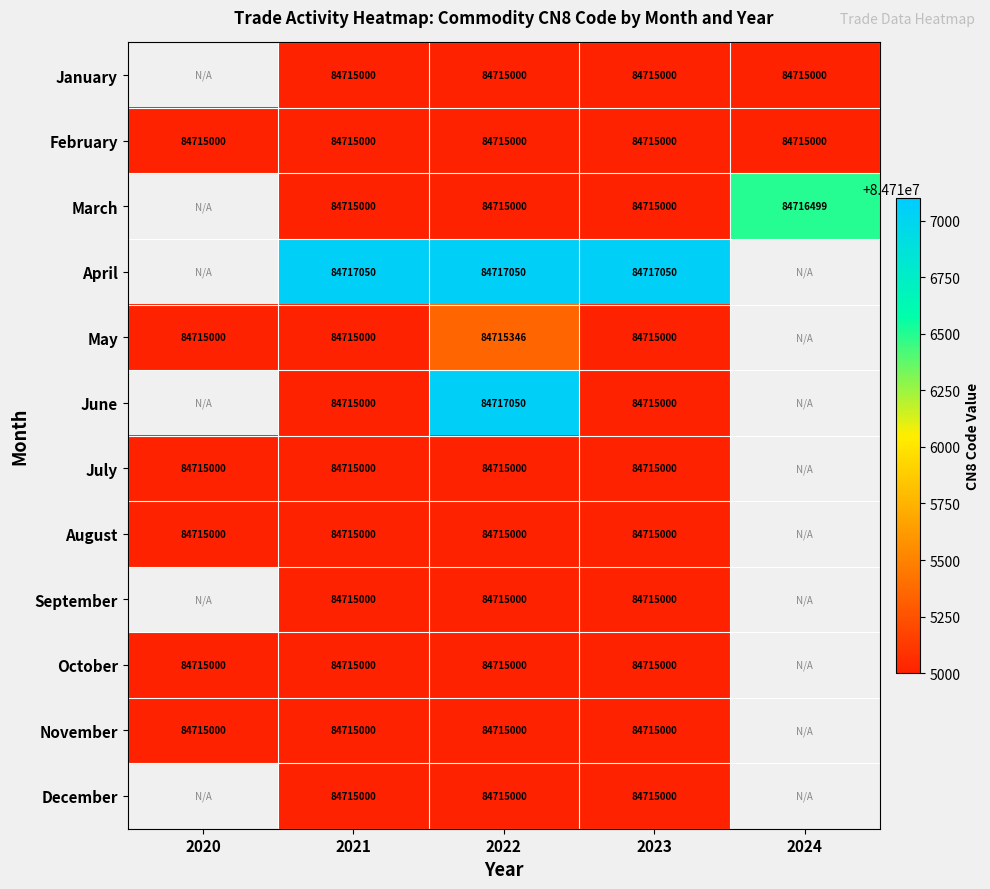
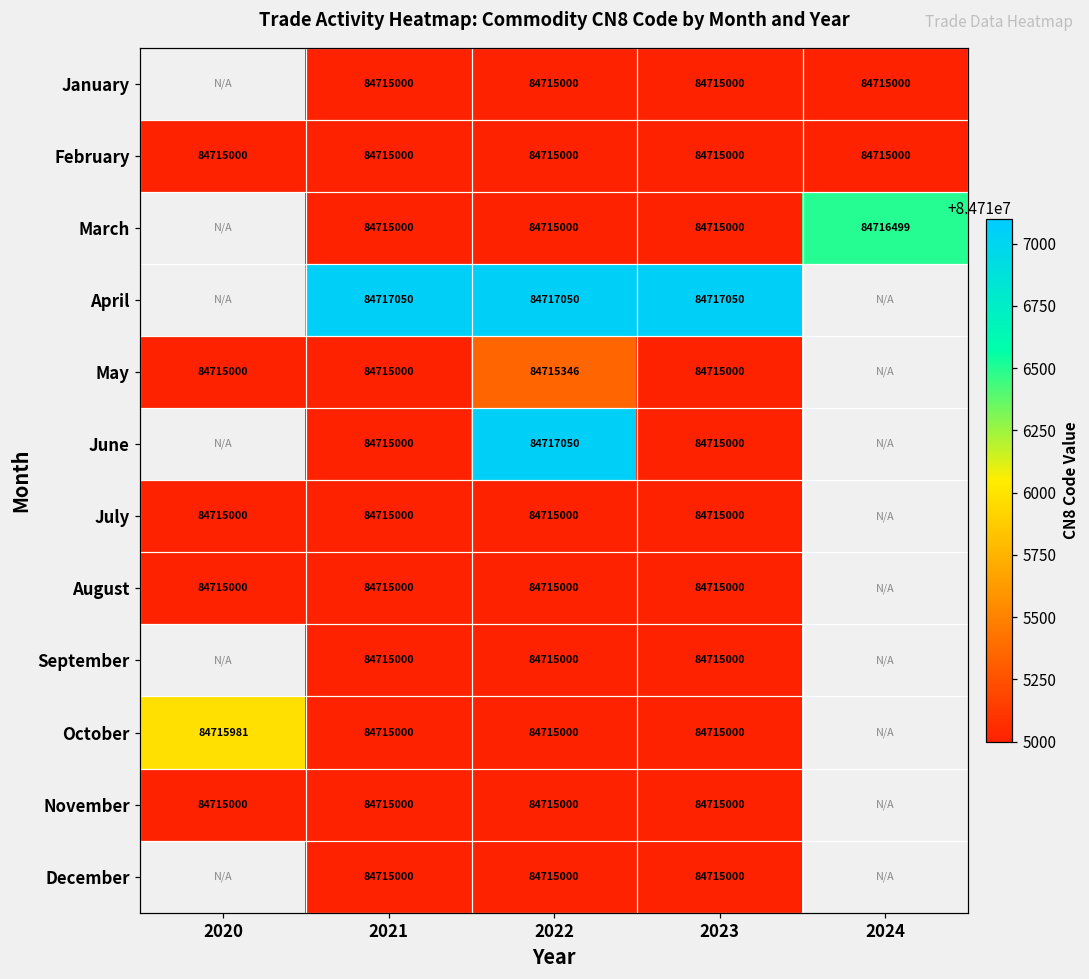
October, 2020: 84715000 -> 84715981
